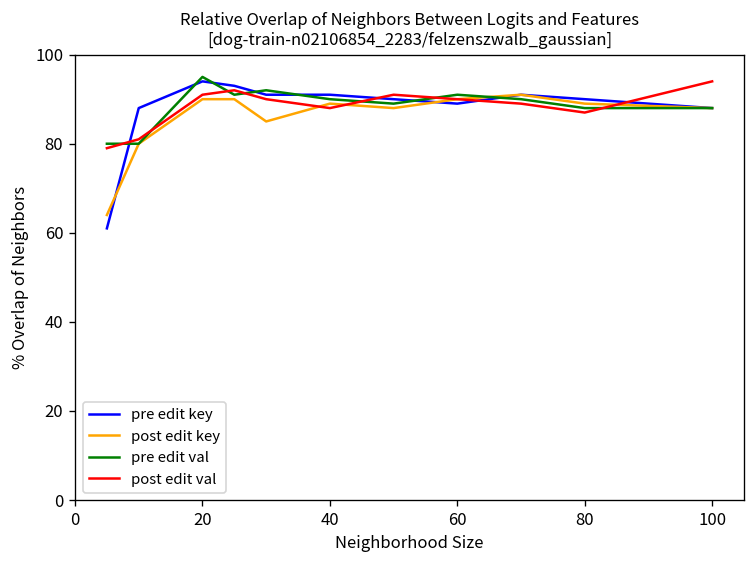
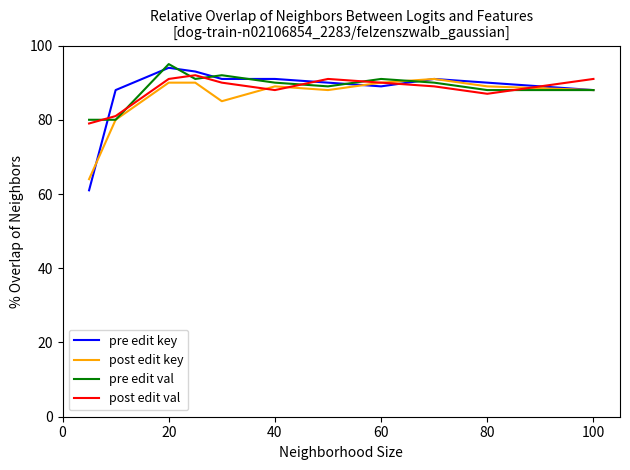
post edit val, 100: 94 -> 91
